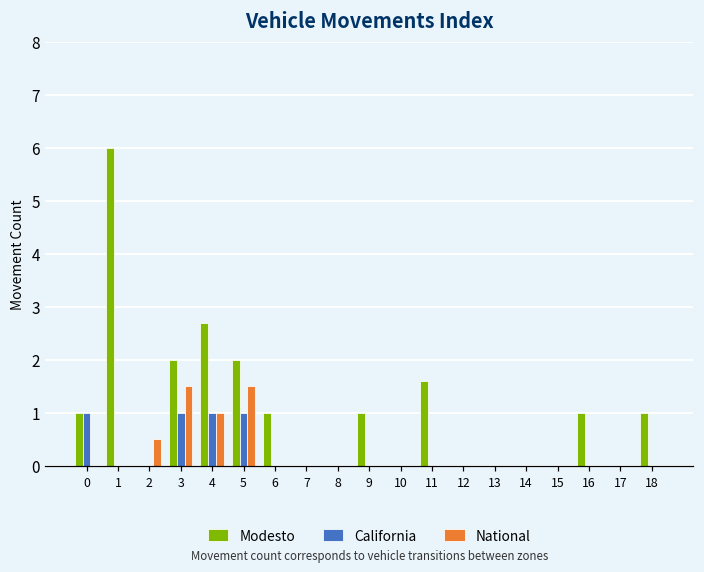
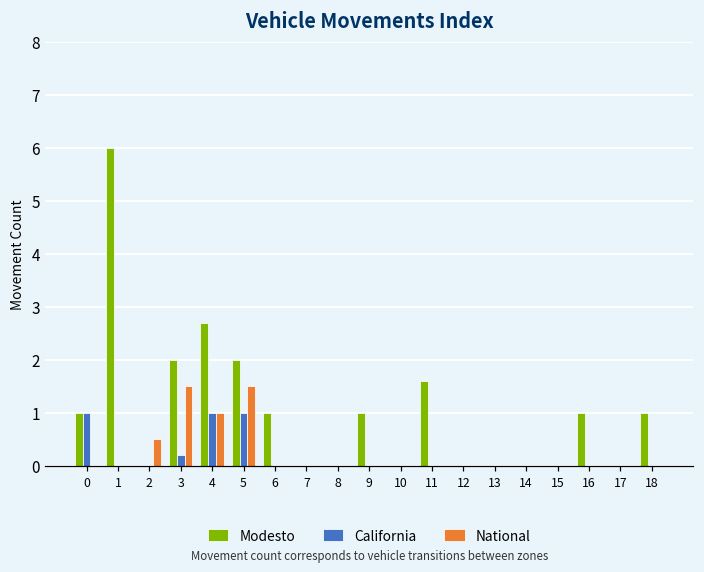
California, 3: 1.0 -> 0.2
